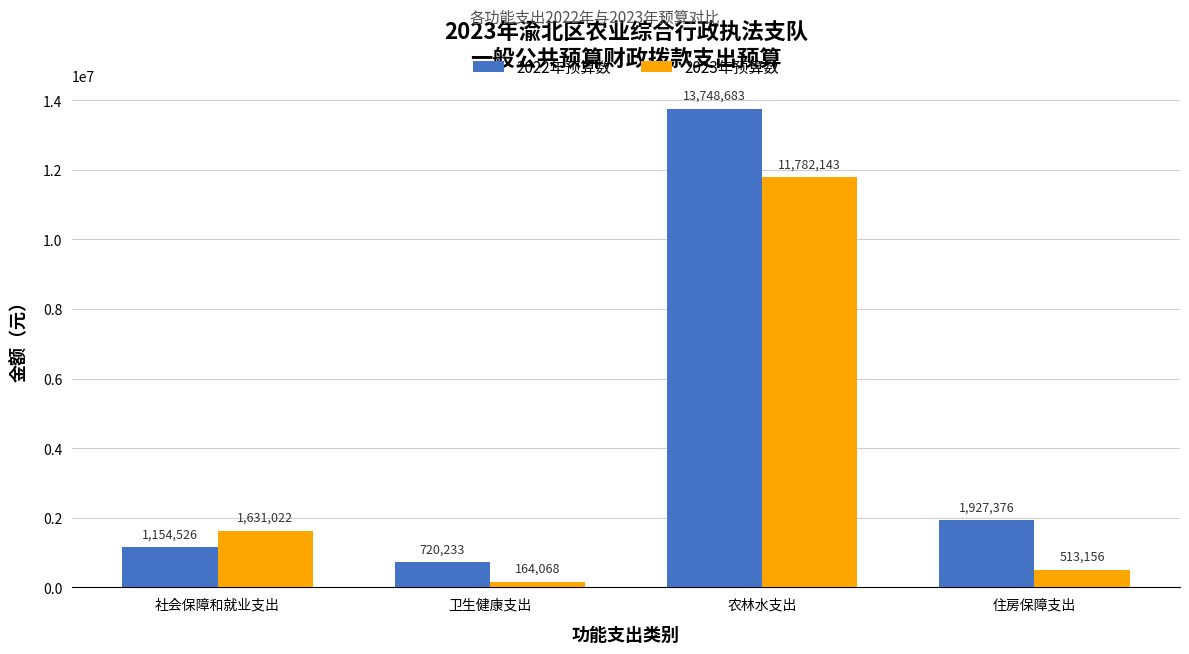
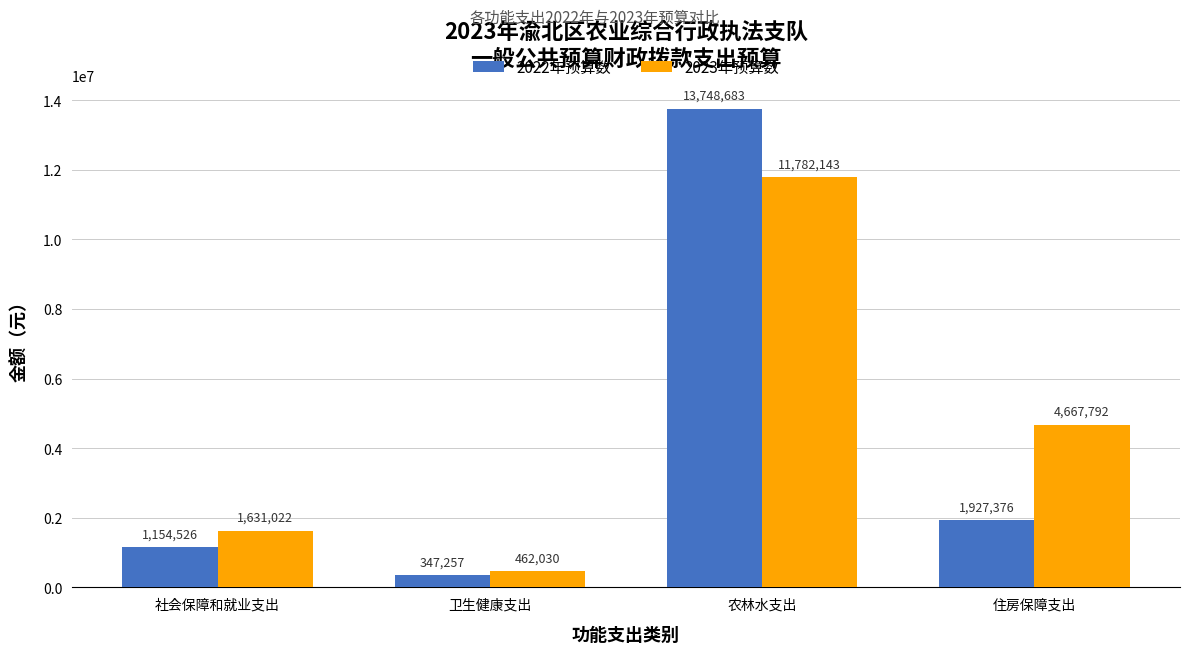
2022年预算数, 卫生健康支出: 720,233 -> 347,257
2023年预算数, 卫生健康支出: 164,068 -> 462,030
2023年预算数, 住房保障支出: 513,156 -> 4,667,792
